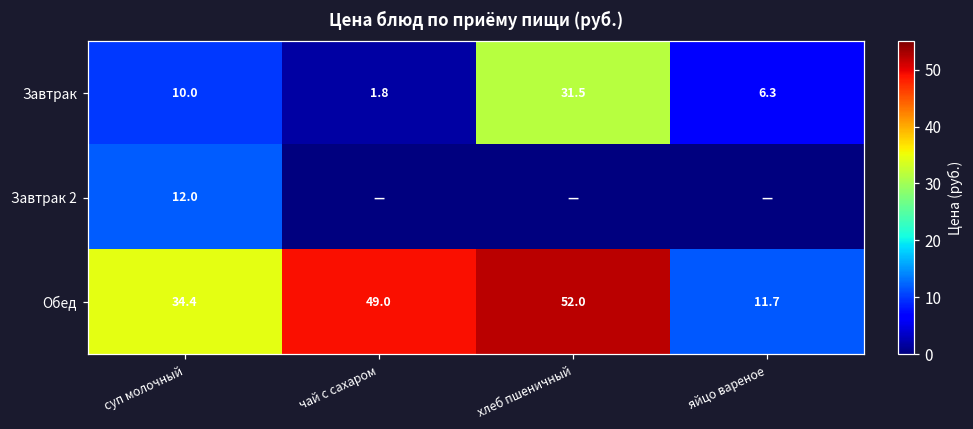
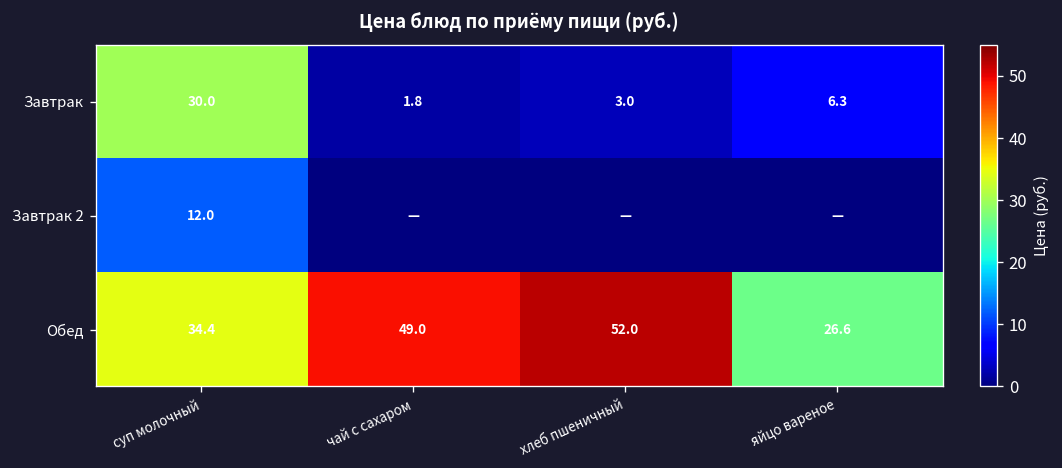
Завтрак, суп молочный: 10.0 -> 30.0
Завтрак, хлеб пшеничный: 31.5 -> 3.0
Обед, яйцо вареное: 11.7 -> 26.6
